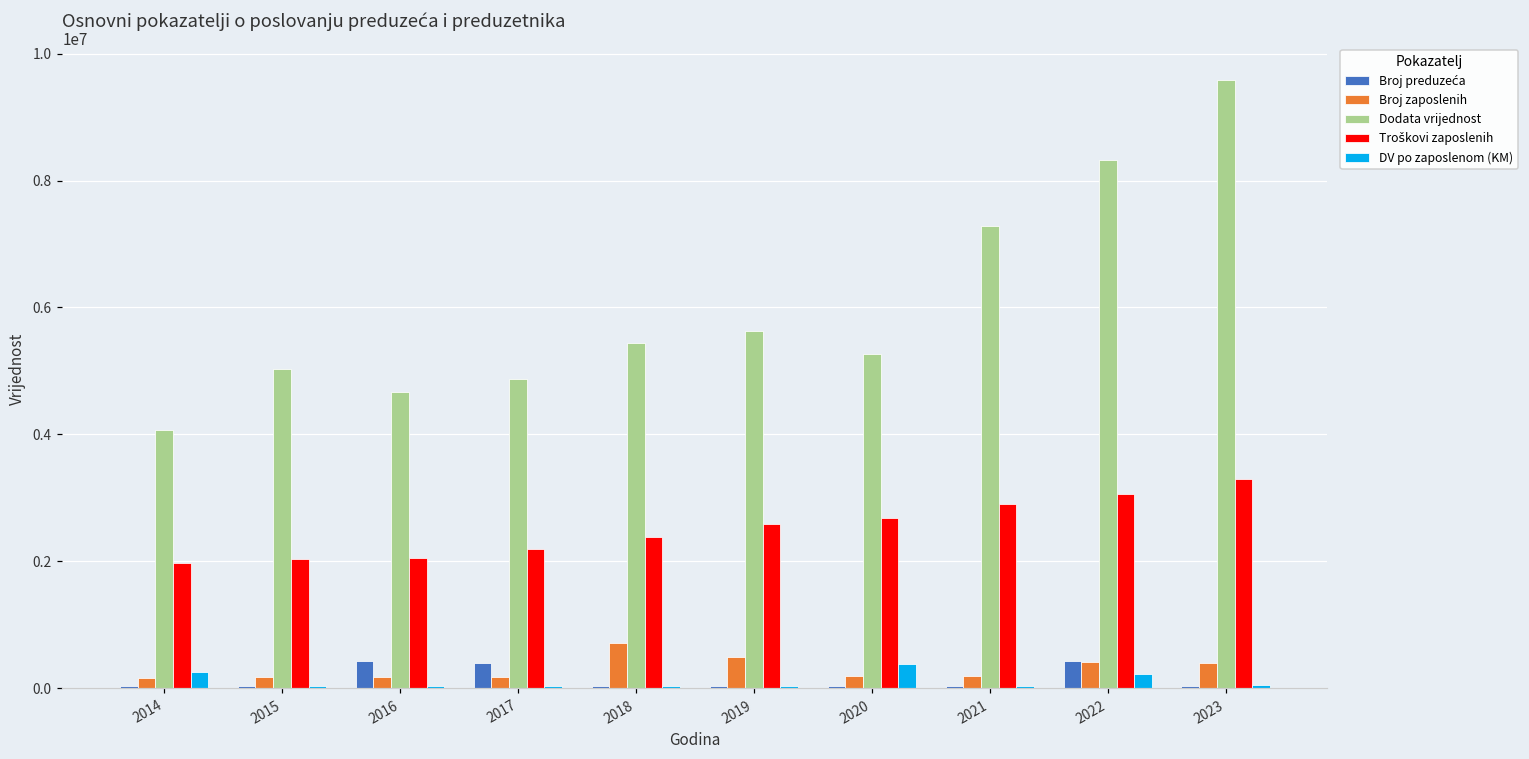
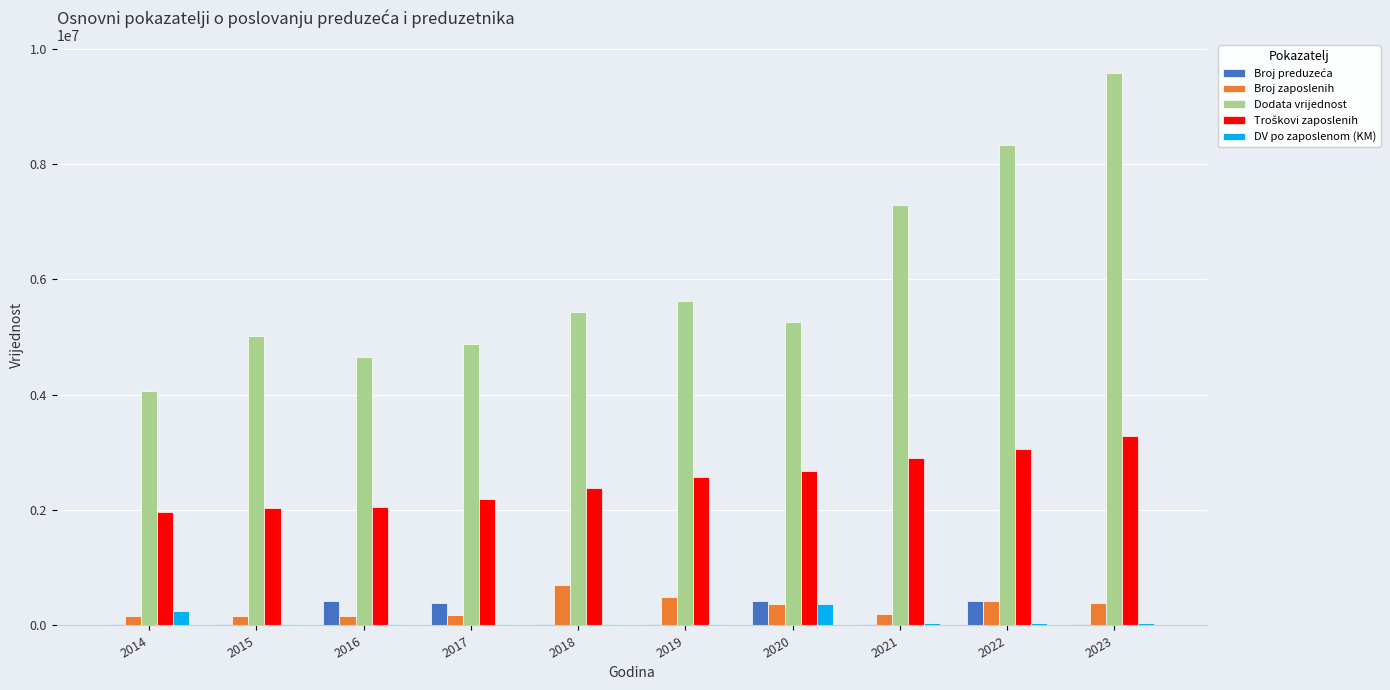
Broj preduzeća, 2020: 0 -> 400000
Broj zaposlenih, 2020: 200000 -> 400000
DV po zaposlenom (KM), 2022: 200000 -> 0
